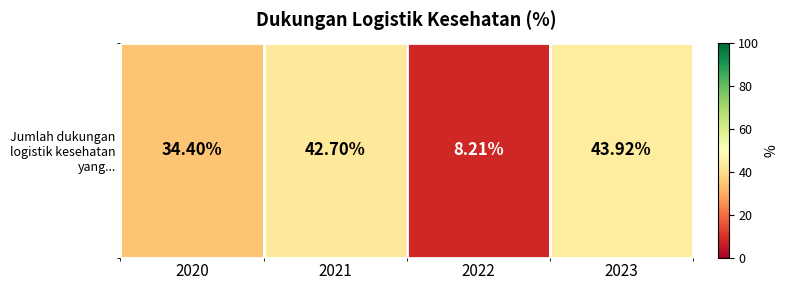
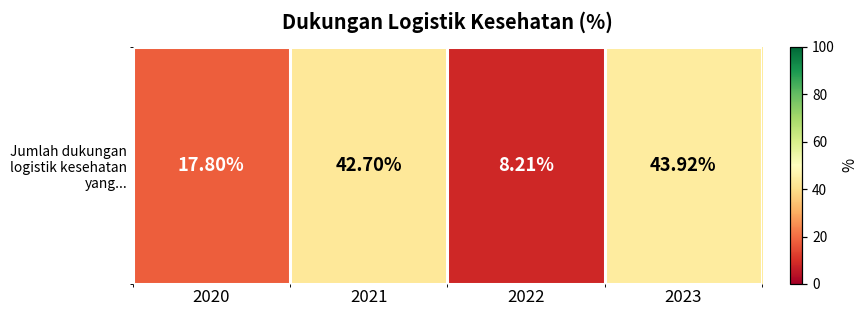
Jumlah dukungan logistik kesehatan yang..., 2020: 34.40% -> 17.80%
